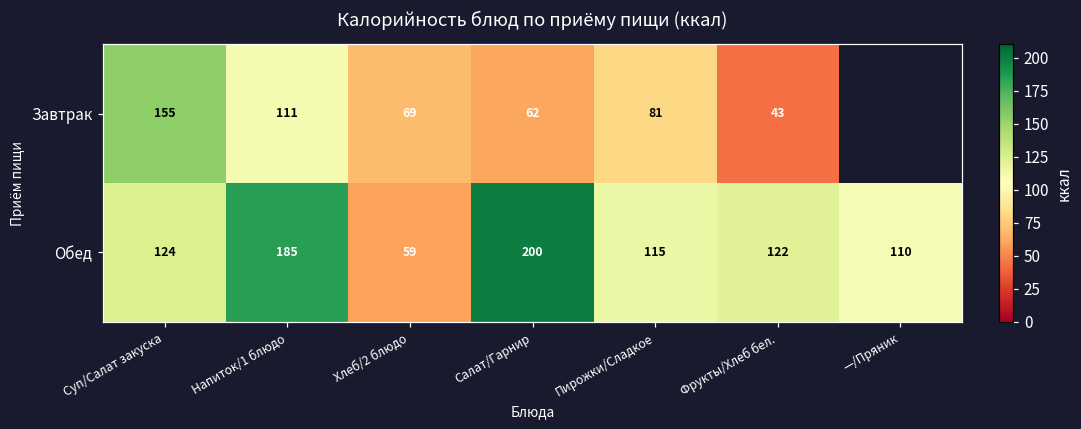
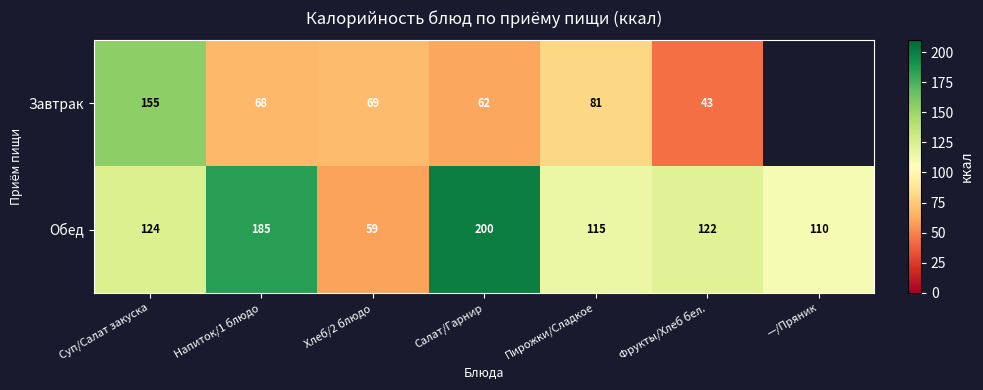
Завтрак, Напиток/1 блюдо: 111 -> 68
